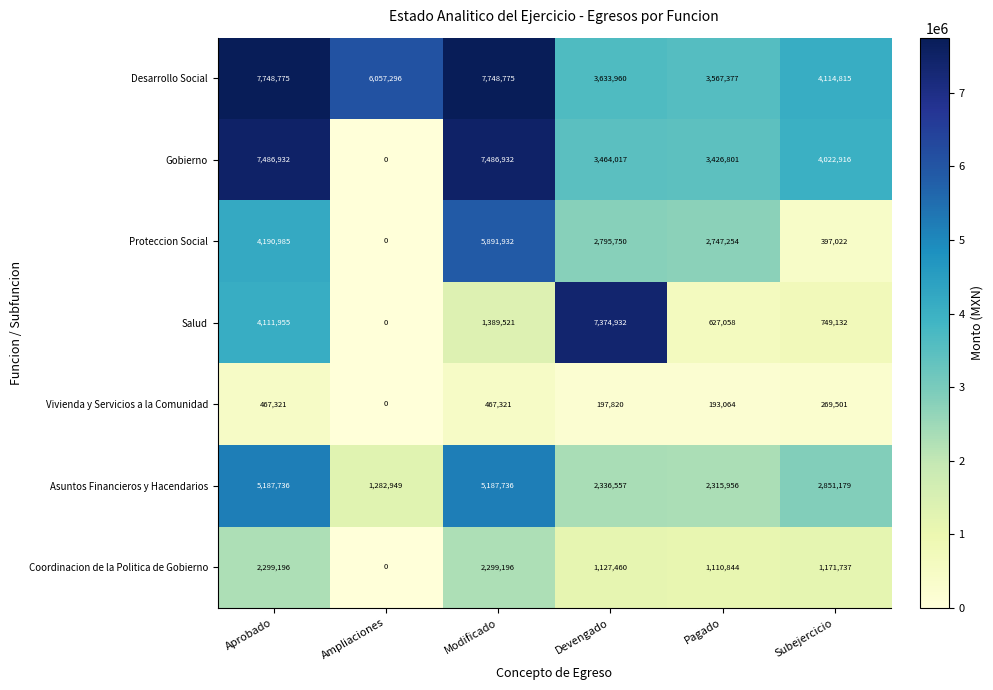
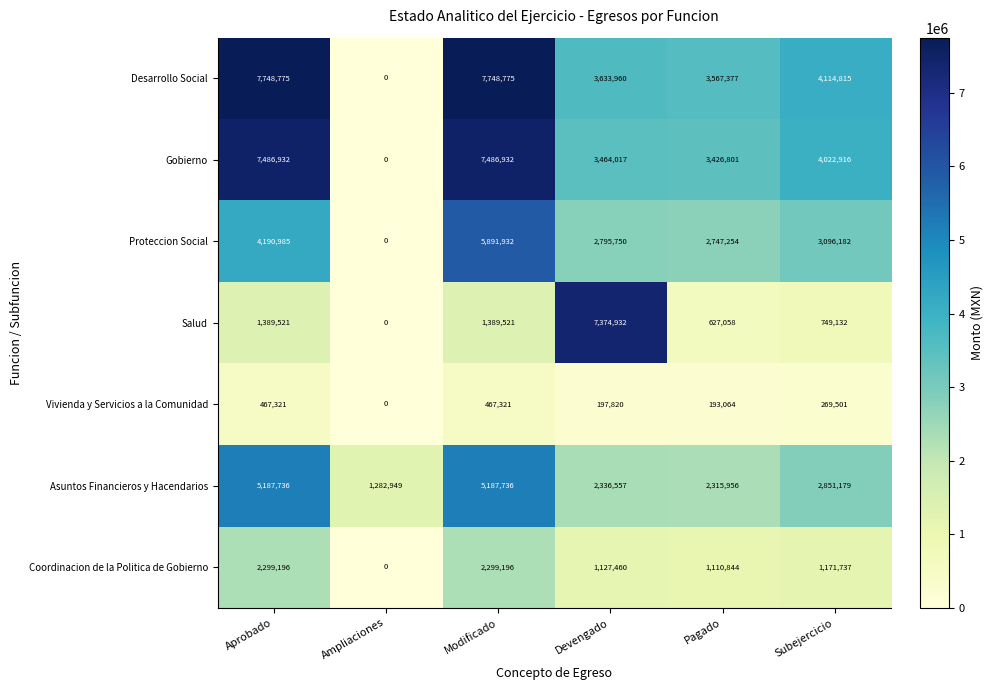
Desarrollo Social, Ampliaciones: 6,057,296 -> 0
Proteccion Social, Subejercicio: 397,022 -> 3,096,182
Salud, Aprobado: 4,111,955 -> 1,389,521
